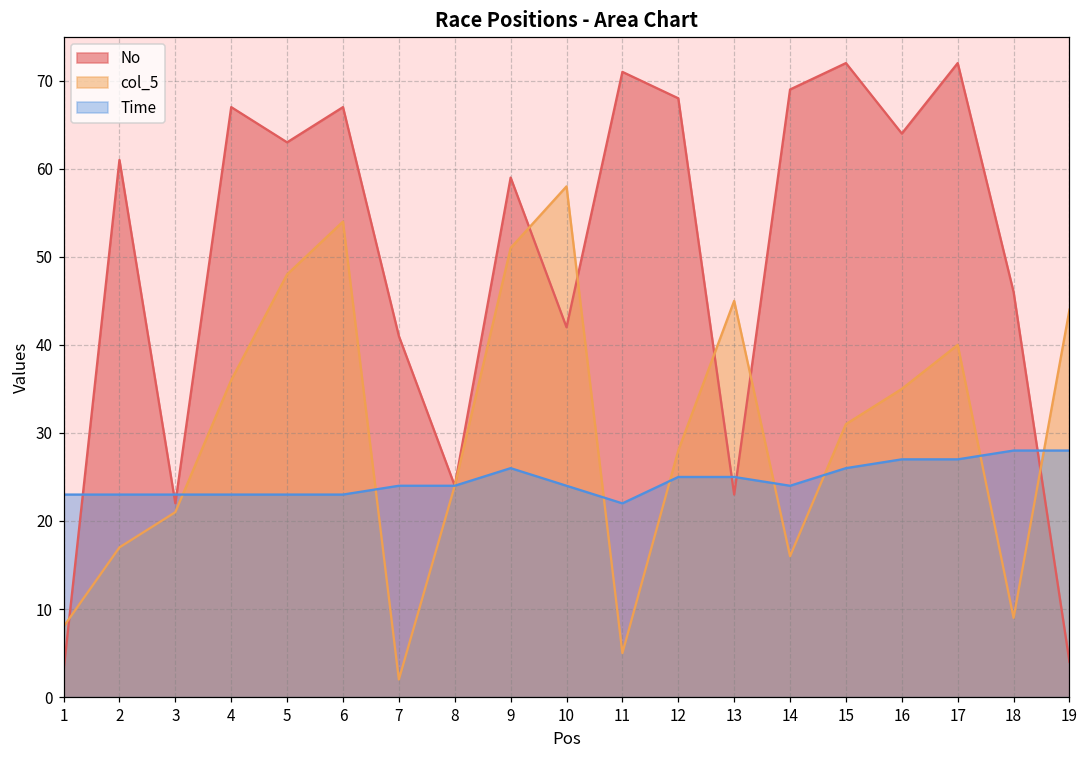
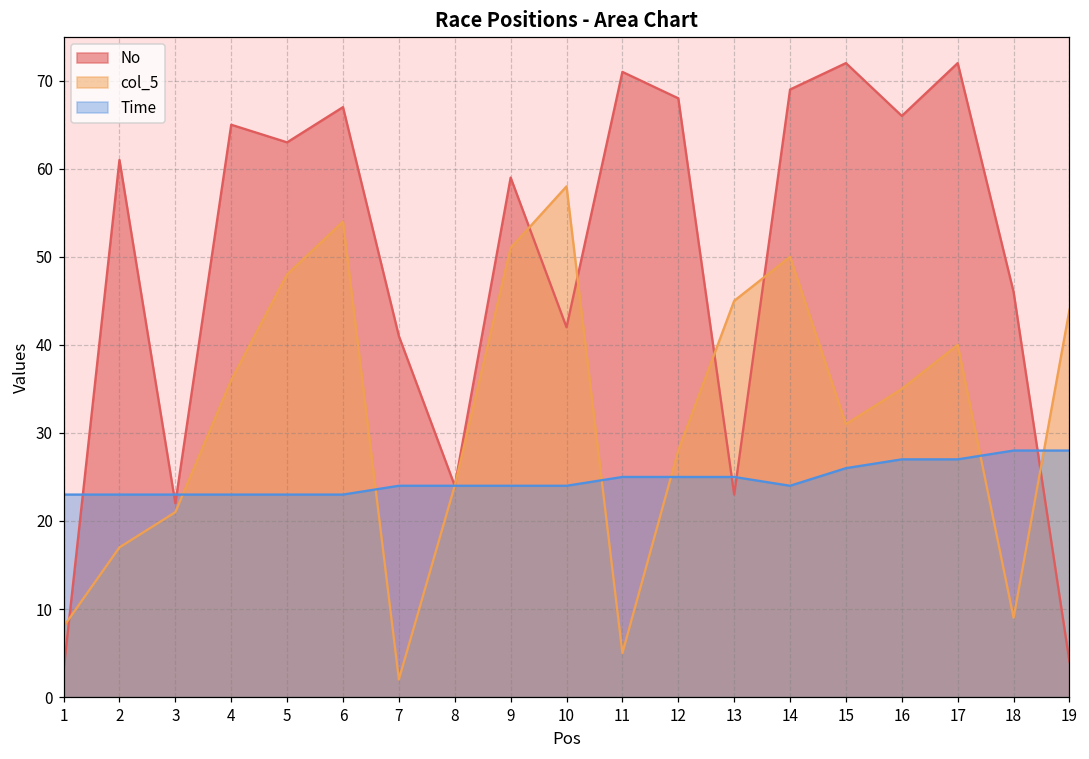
No, 4: 67 -> 65
Time, 9: 26 -> 24
Time, 11: 22 -> 25
col_5, 14: 16 -> 50
No, 16: 64 -> 66
